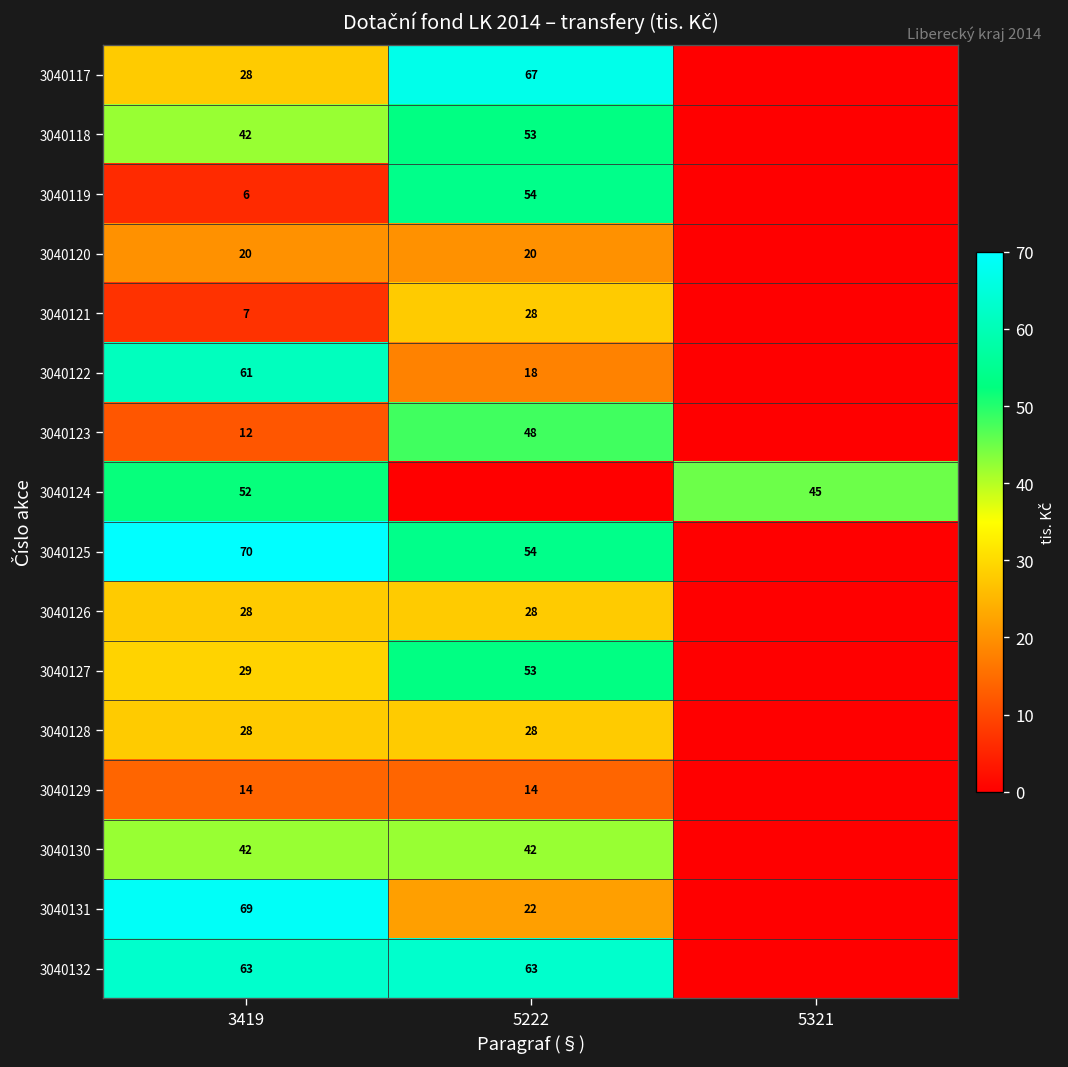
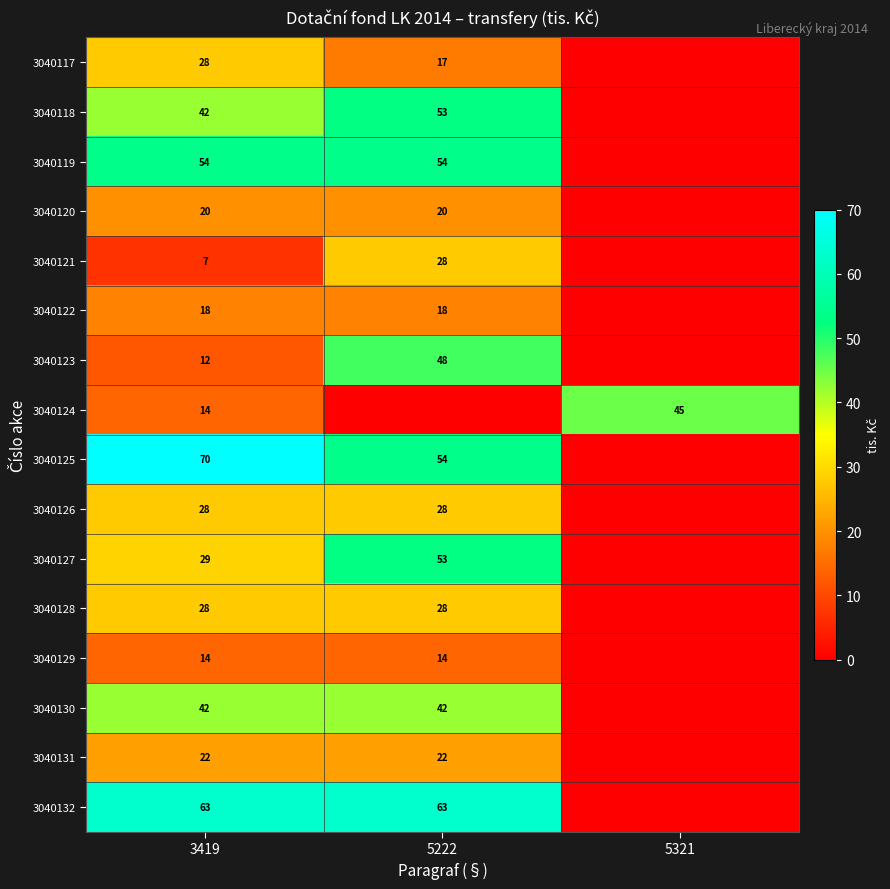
3040117, 5222: 67 -> 17
3040119, 3419: 6 -> 54
3040122, 3419: 61 -> 18
3040124, 3419: 52 -> 14
3040131, 3419: 69 -> 22
